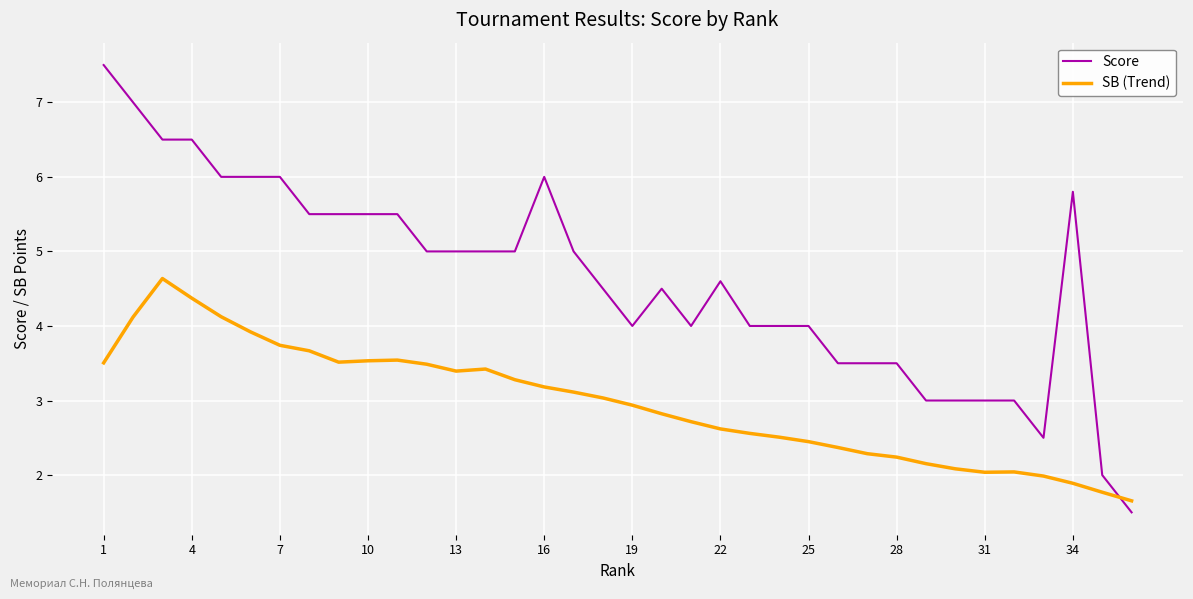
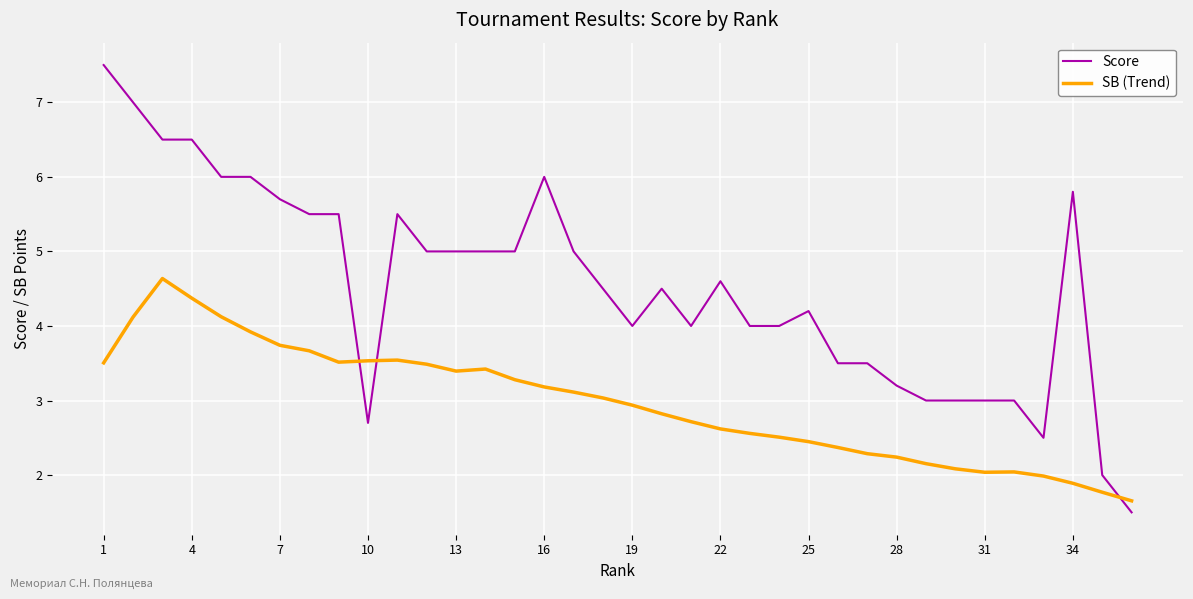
Score, 7: 6.0 -> 5.7
Score, 10: 5.5 -> 2.7
Score, 25: 4.0 -> 4.2
Score, 28: 3.5 -> 3.2
